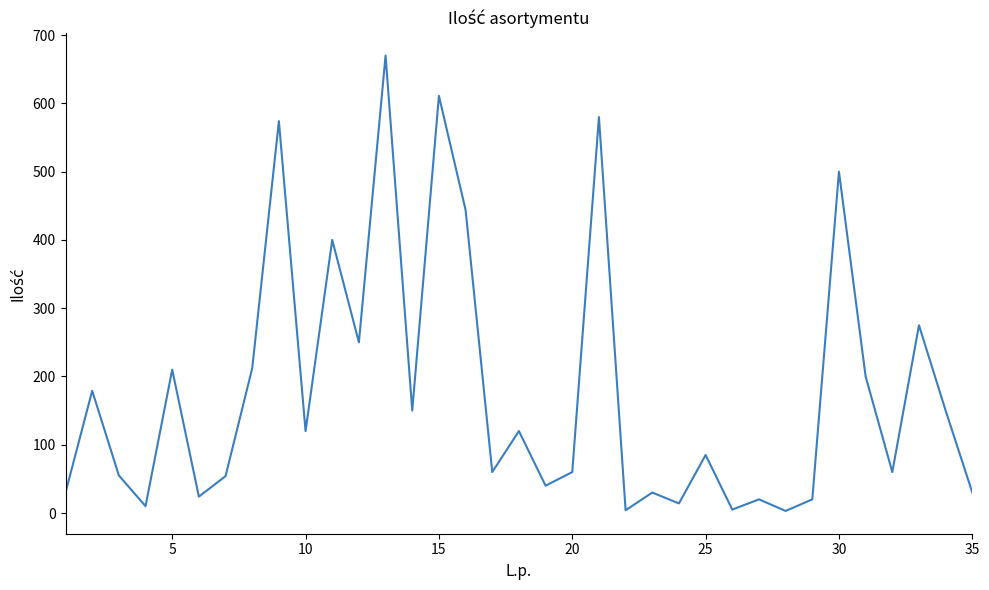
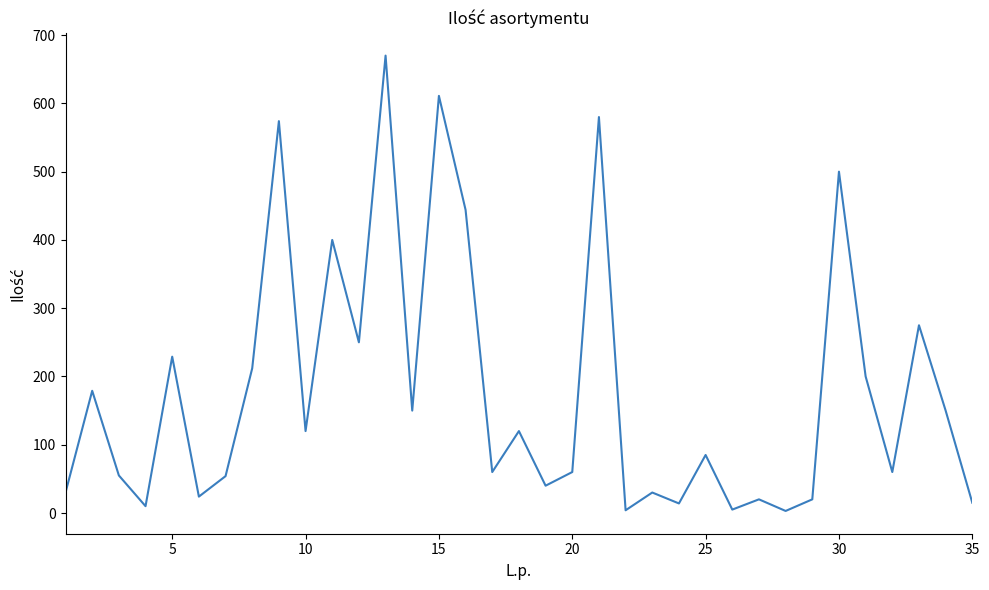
5: 210 -> 230
35: 30 -> 20
